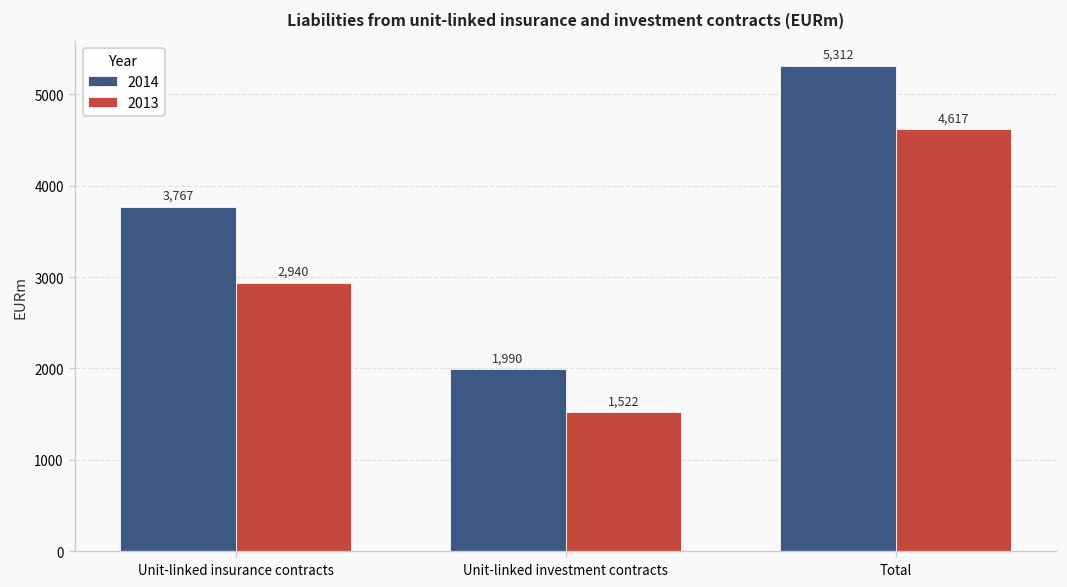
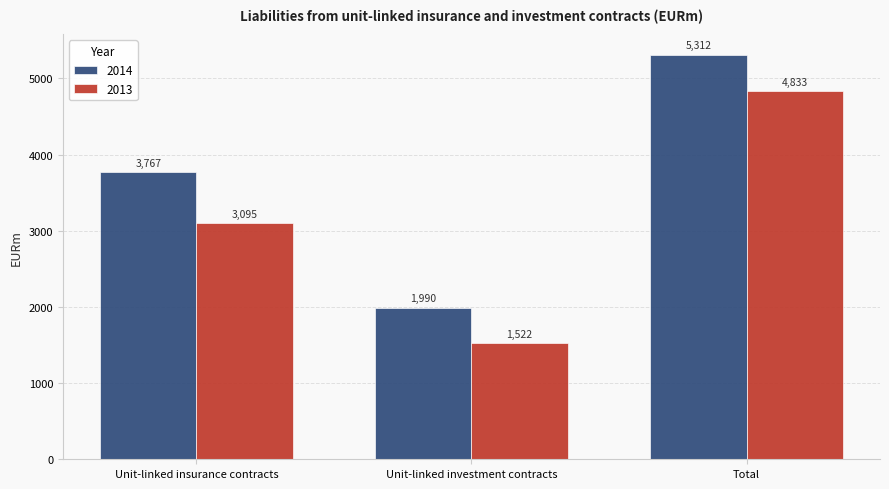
2013, Unit-linked insurance contracts: 2,940 -> 3,095
2013, Total: 4,617 -> 4,833
